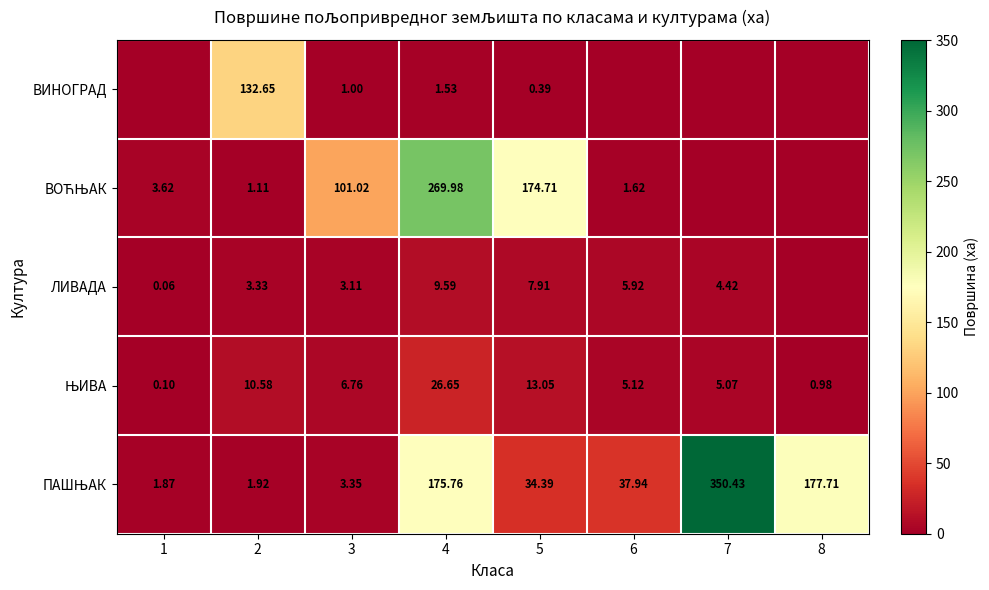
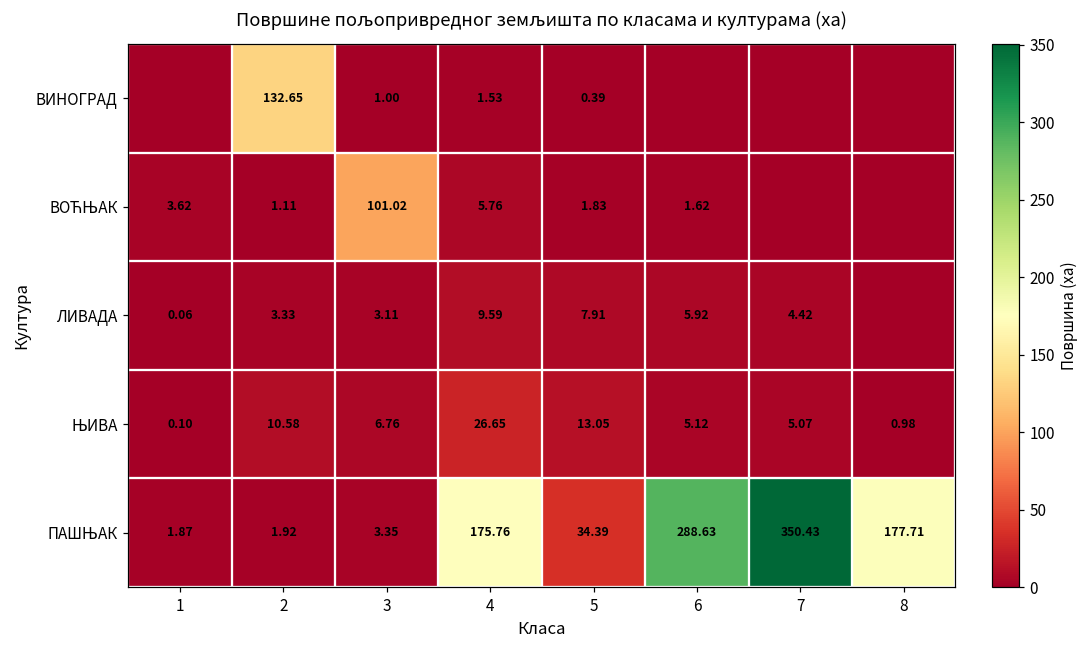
ВОЋЊАК, 4: 269.98 -> 5.76
ВОЋЊАК, 5: 174.71 -> 1.83
ПАШЊАК, 6: 37.94 -> 288.63
